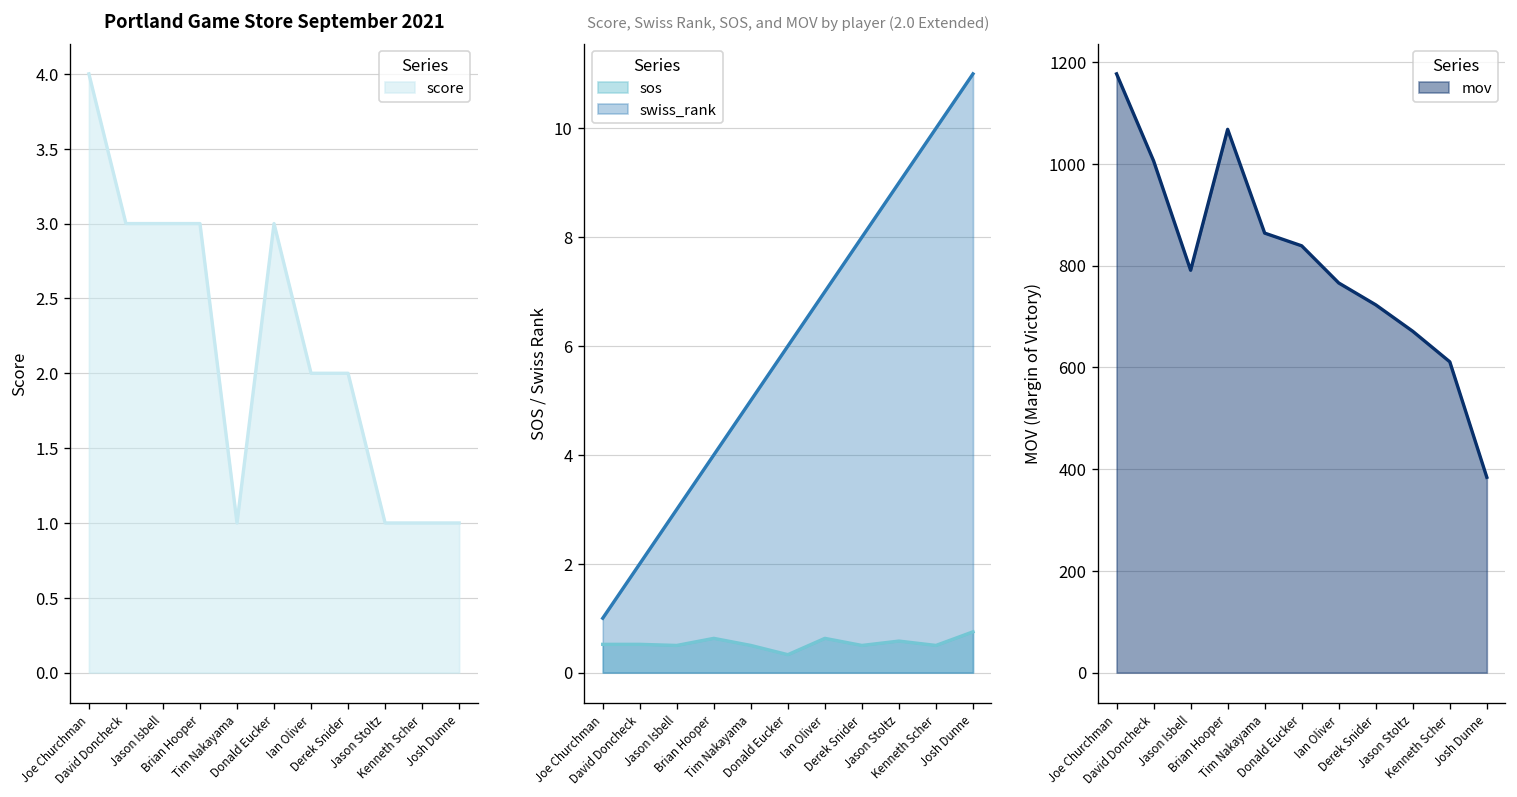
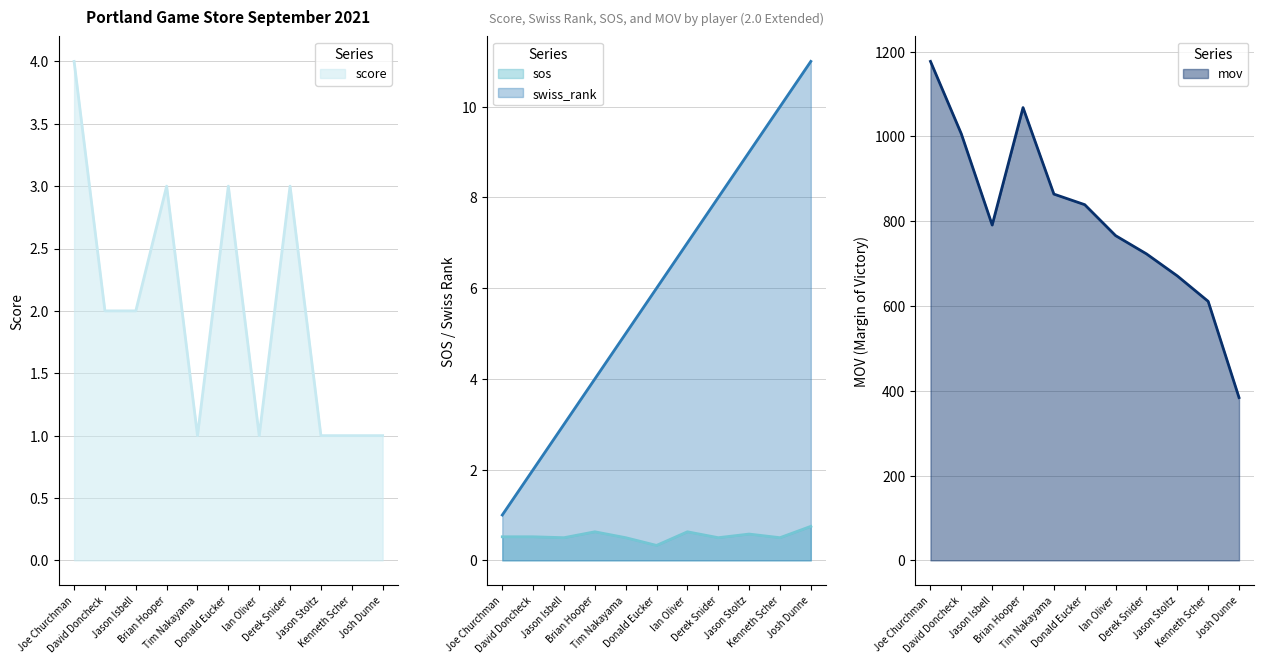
Portland Game Store September 2021, David Doncheck: 3 -> 2
Portland Game Store September 2021, Jason Isbell: 3 -> 2
Portland Game Store September 2021, Ian Oliver: 2 -> 1
Portland Game Store September 2021, Derek Snider: 2 -> 3
